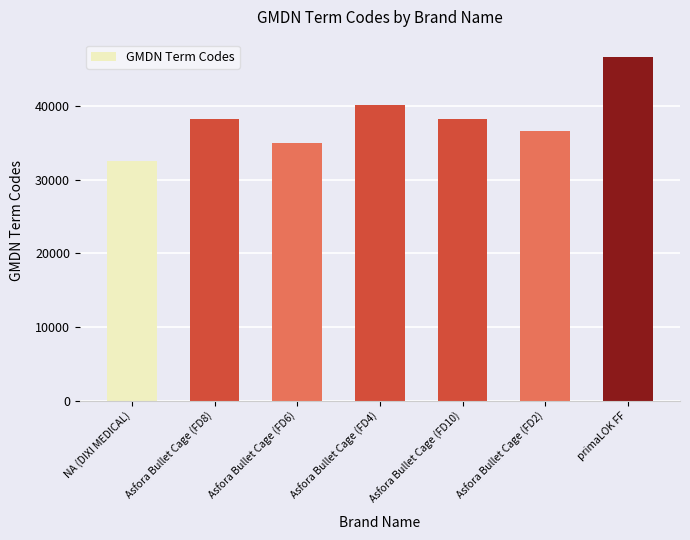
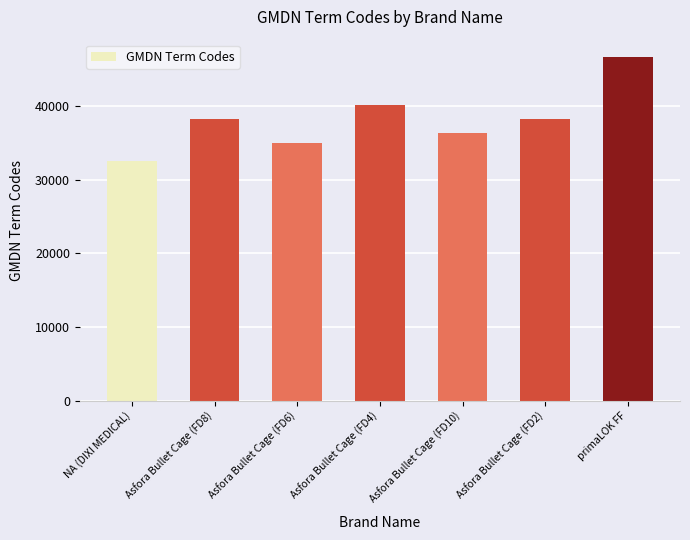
Asfora Bullet Cage (FD10): 38000 -> 36000
Asfora Bullet Cage (FD2): 37000 -> 38000
